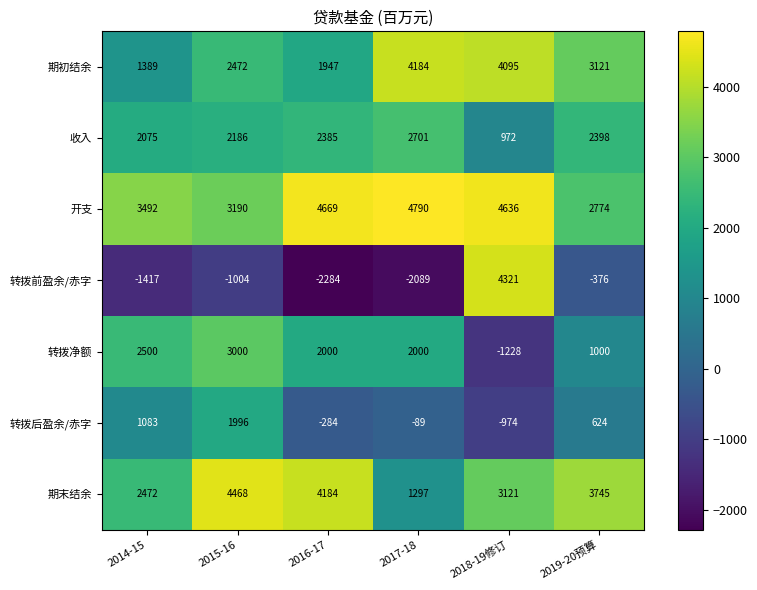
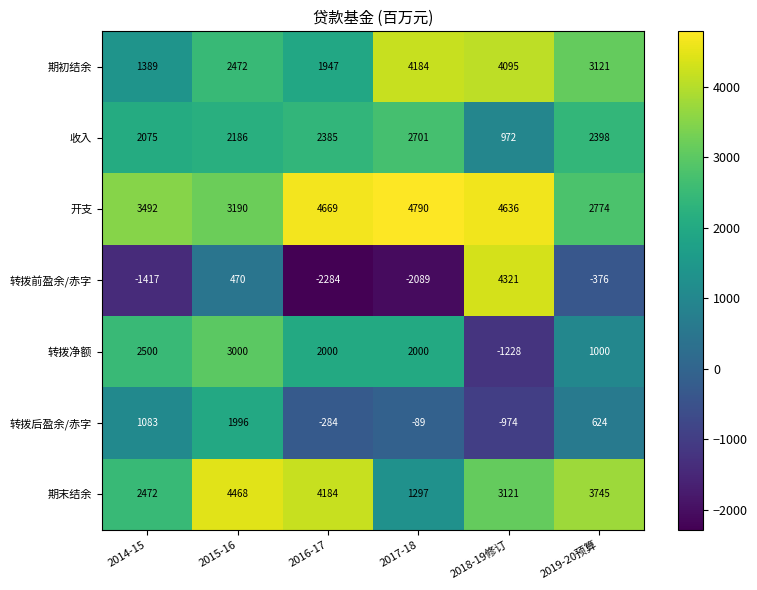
转拨前盈余/赤字, 2015-16: -1004 -> 470
